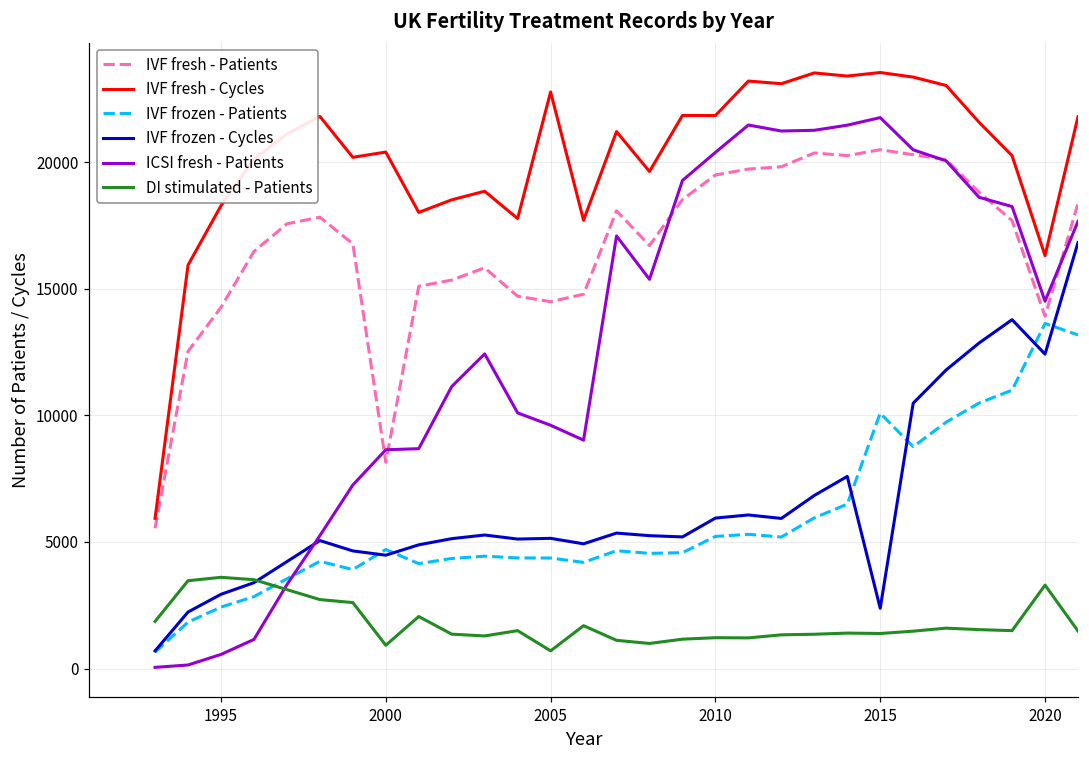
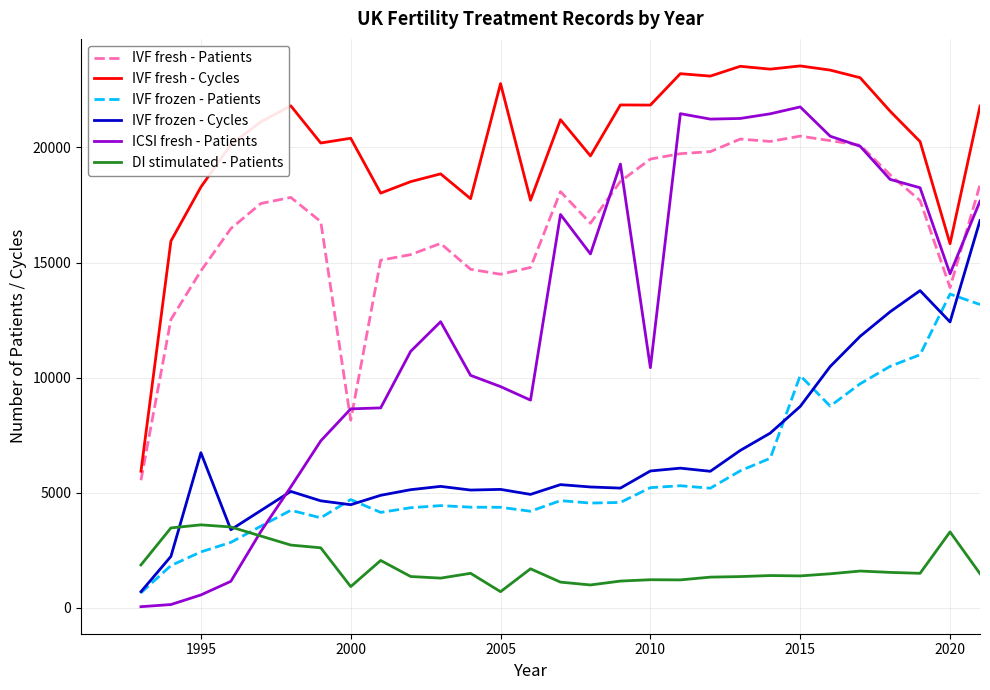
IVF fresh - Patients, 1995: 14300 -> 14600
IVF frozen - Cycles, 1995: 2900 -> 6700
ICSI fresh - Patients, 2010: 20400 -> 10400
IVF frozen - Cycles, 2015: 2400 -> 8700
IVF fresh - Cycles, 2020: 16300 -> 15800
